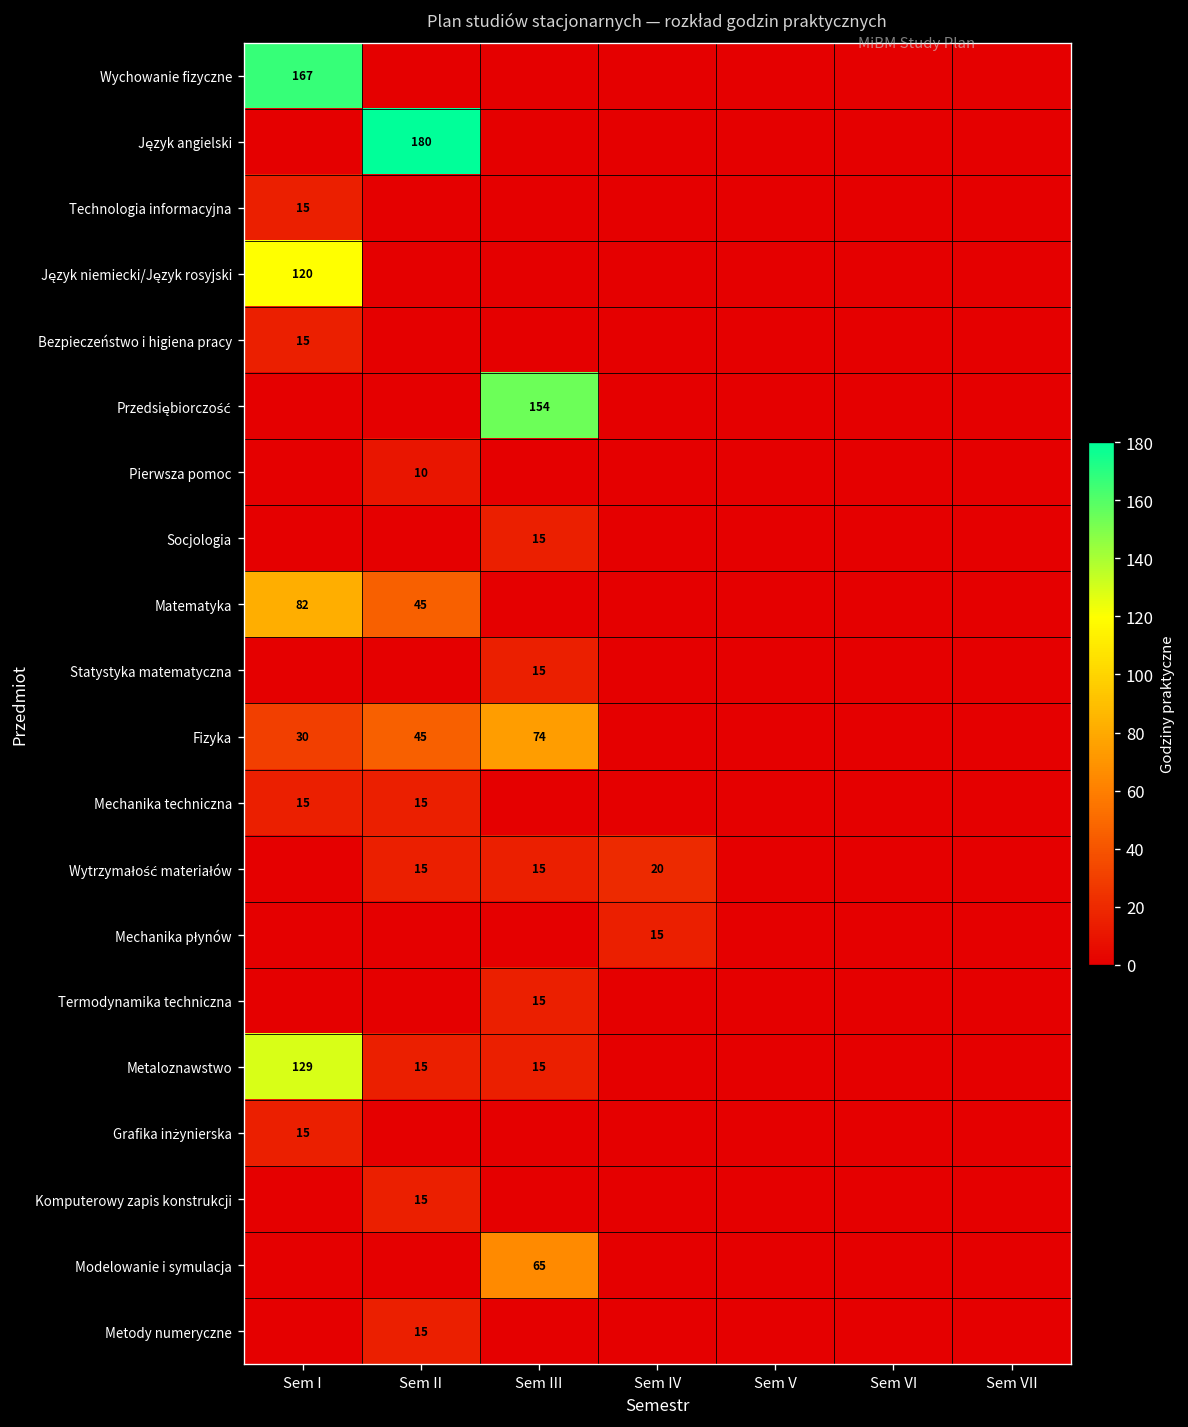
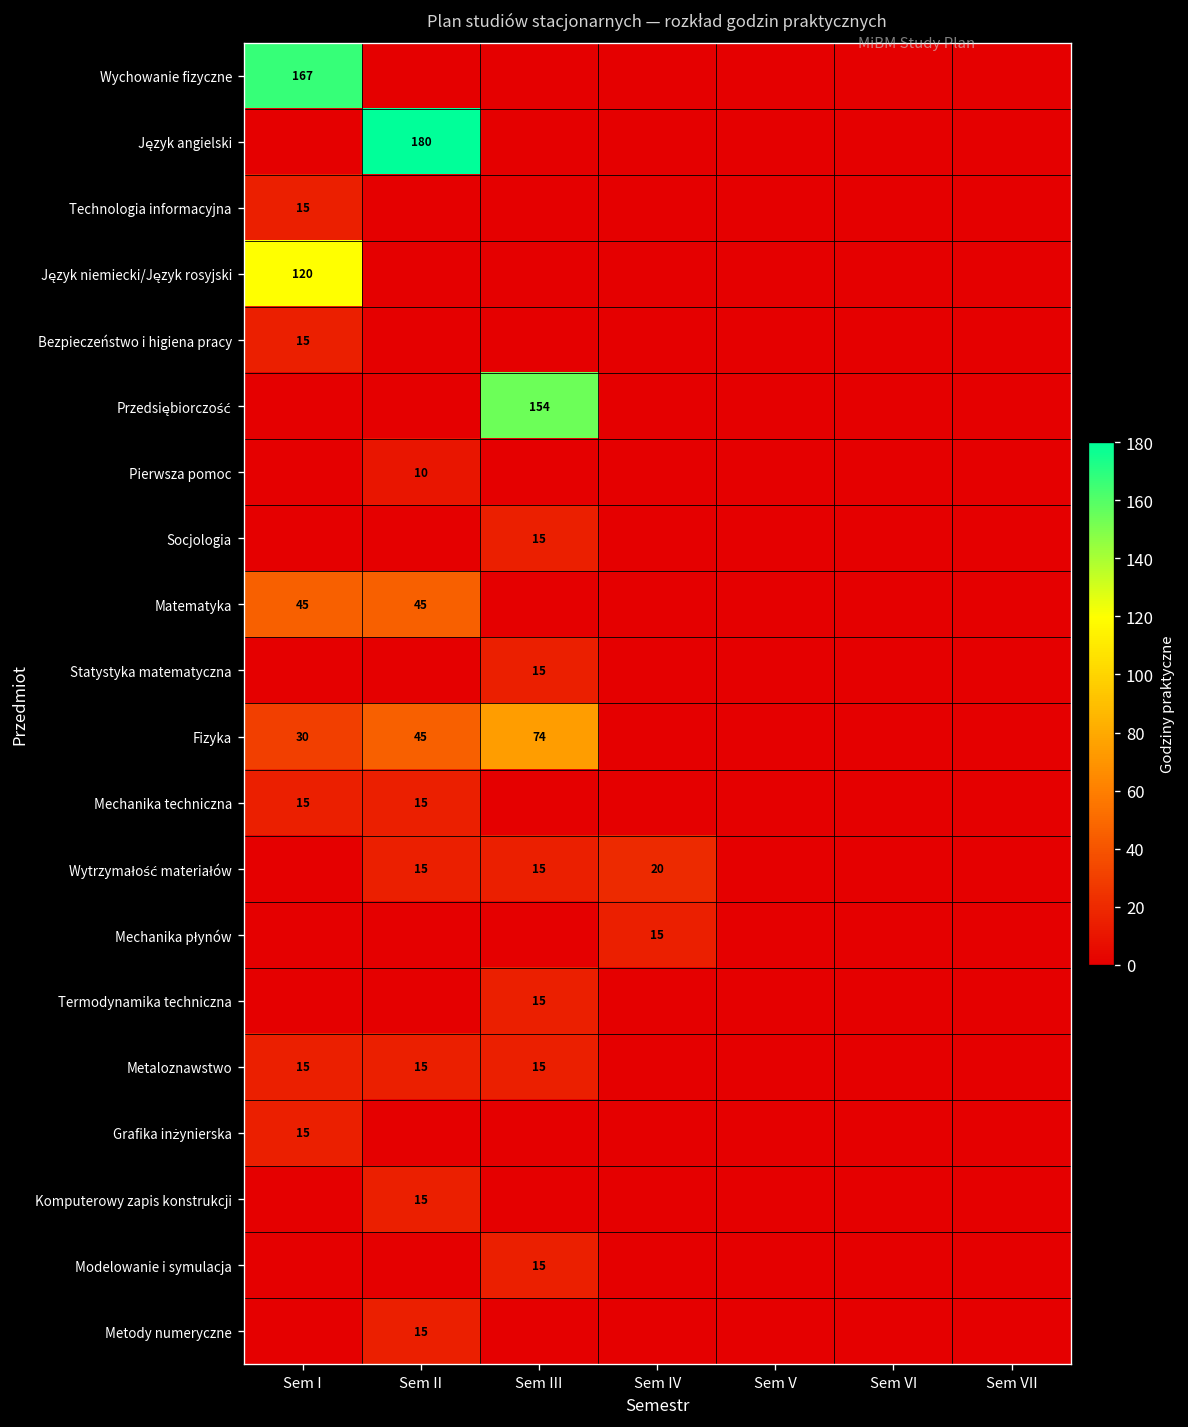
Matematyka, Sem I: 82 -> 45
Metaloznawstwo, Sem I: 129 -> 15
Modelowanie i symulacja, Sem III: 65 -> 15
